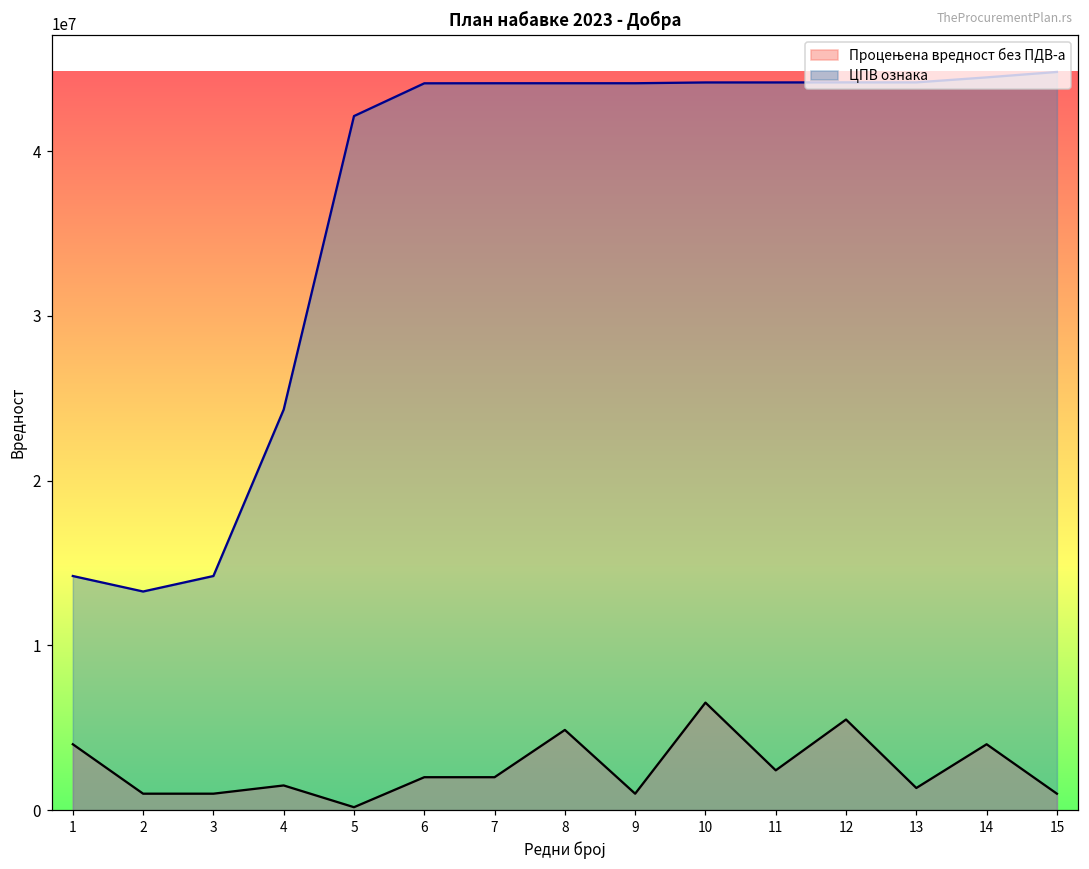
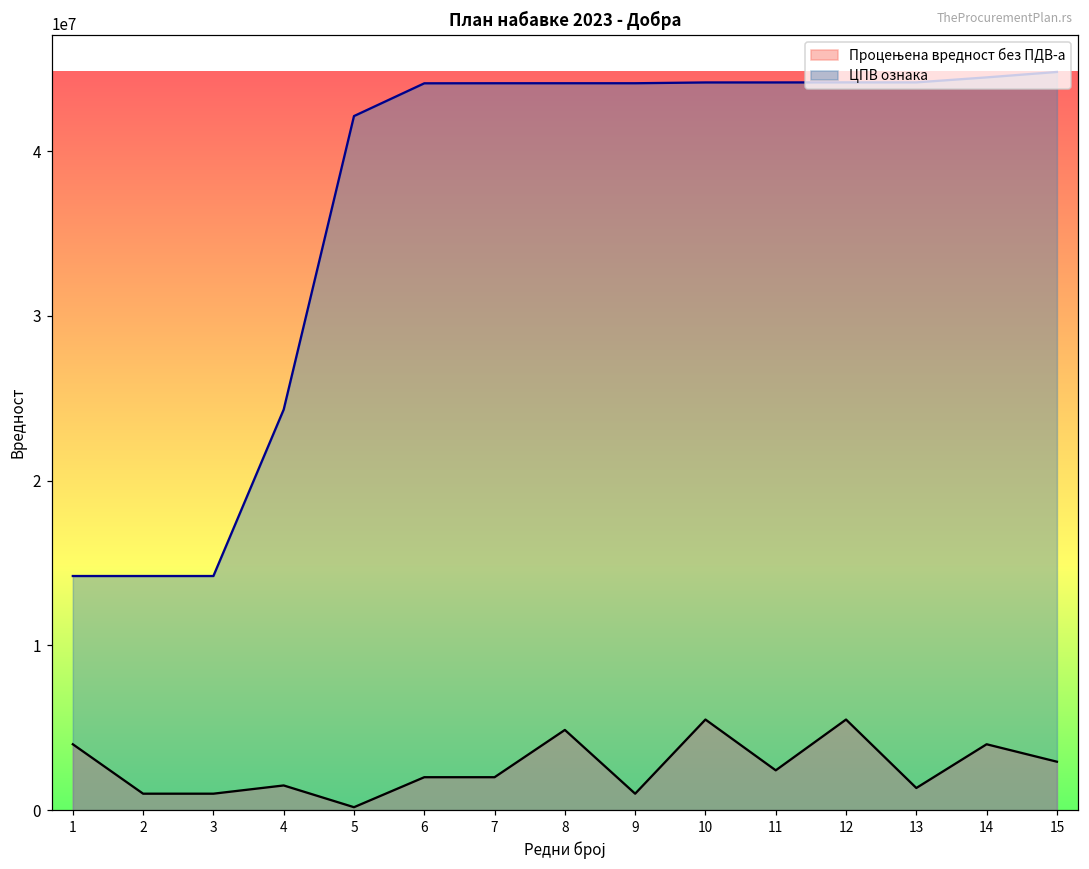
ЦПВ ознака, 2: 13300000 -> 14200000
Процењена вредност без ПДВ-а, 10: 6500000 -> 5500000
Процењена вредност без ПДВ-а, 15: 1000000 -> 2900000
